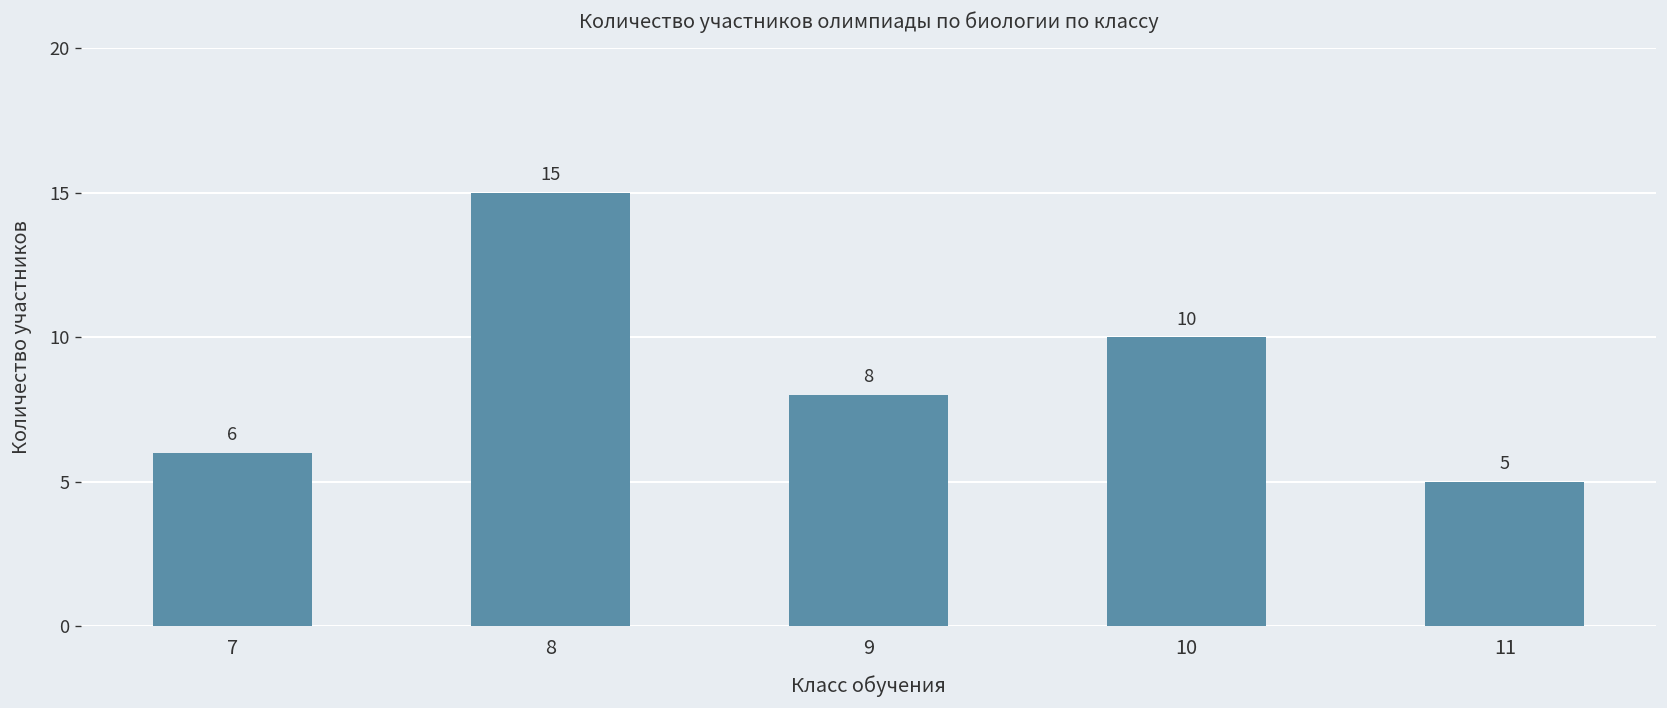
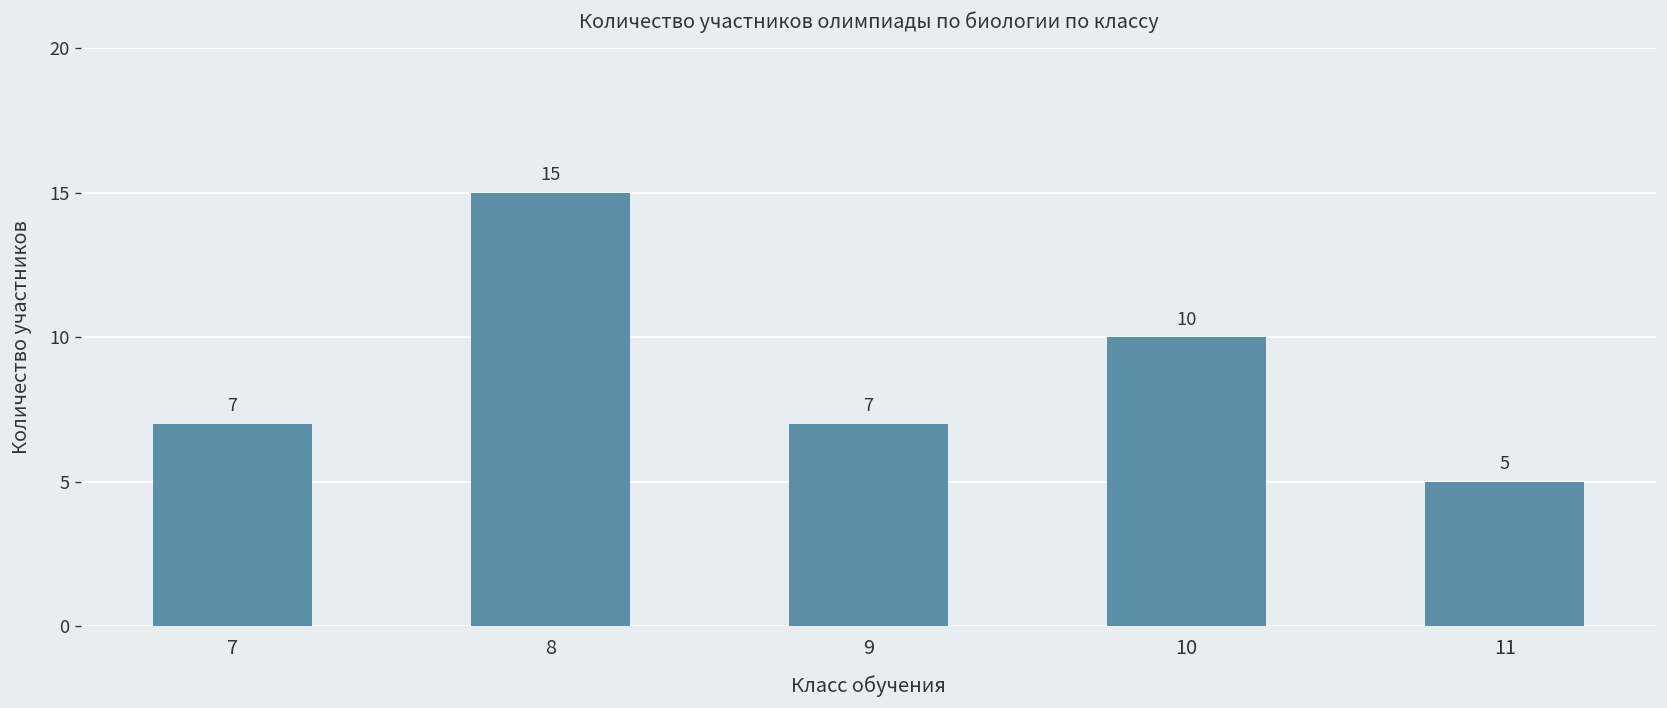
7: 6 -> 7
9: 8 -> 7
